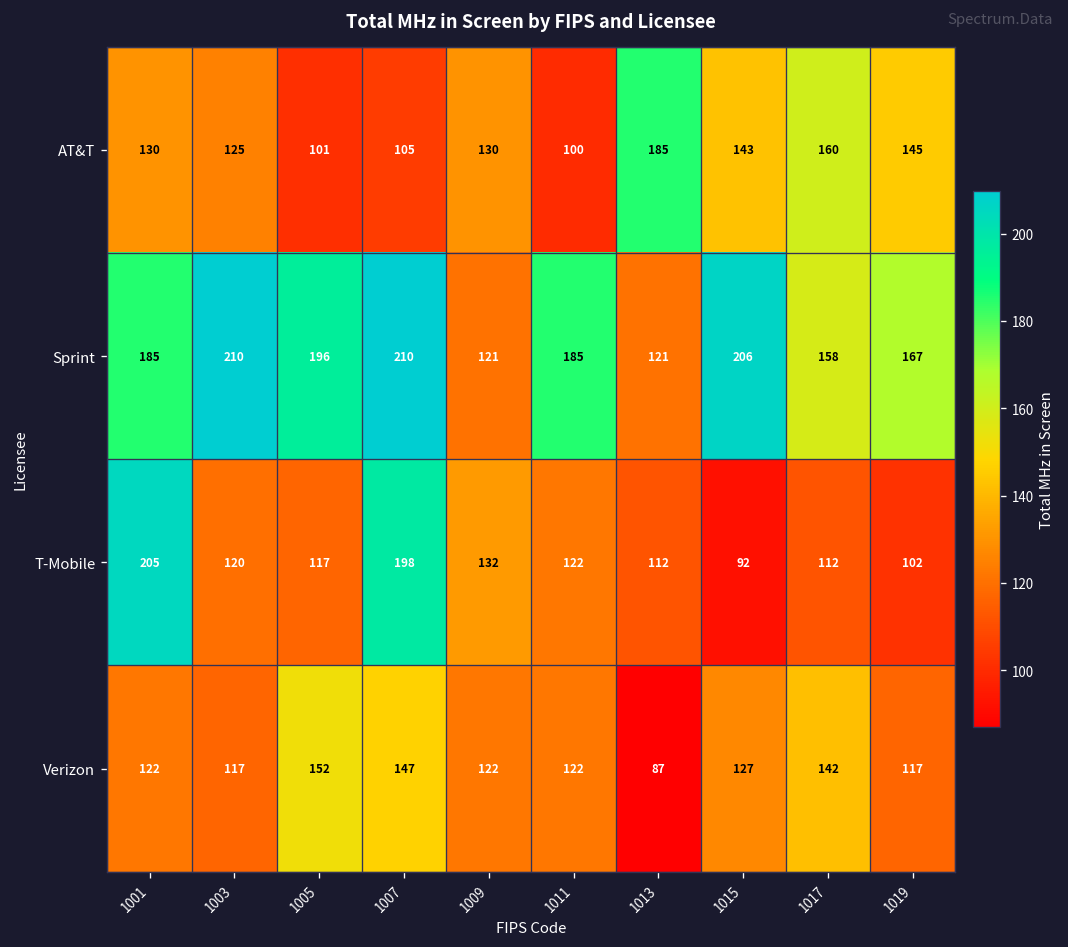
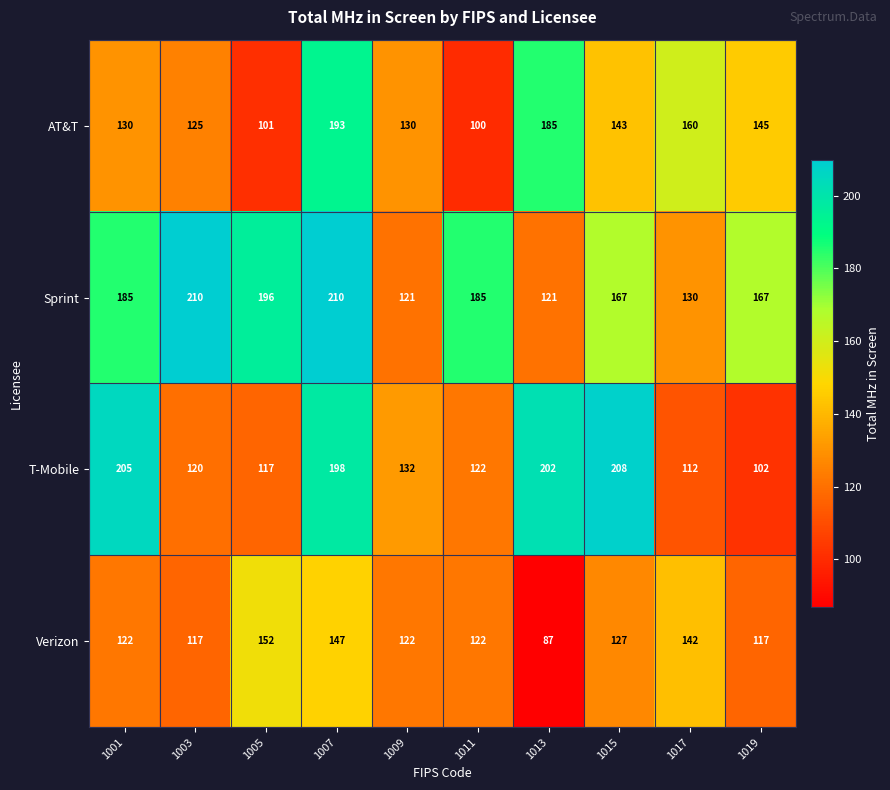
AT&T, 1007: 105 -> 193
Sprint, 1015: 206 -> 167
Sprint, 1017: 158 -> 130
T-Mobile, 1013: 112 -> 202
T-Mobile, 1015: 92 -> 208
